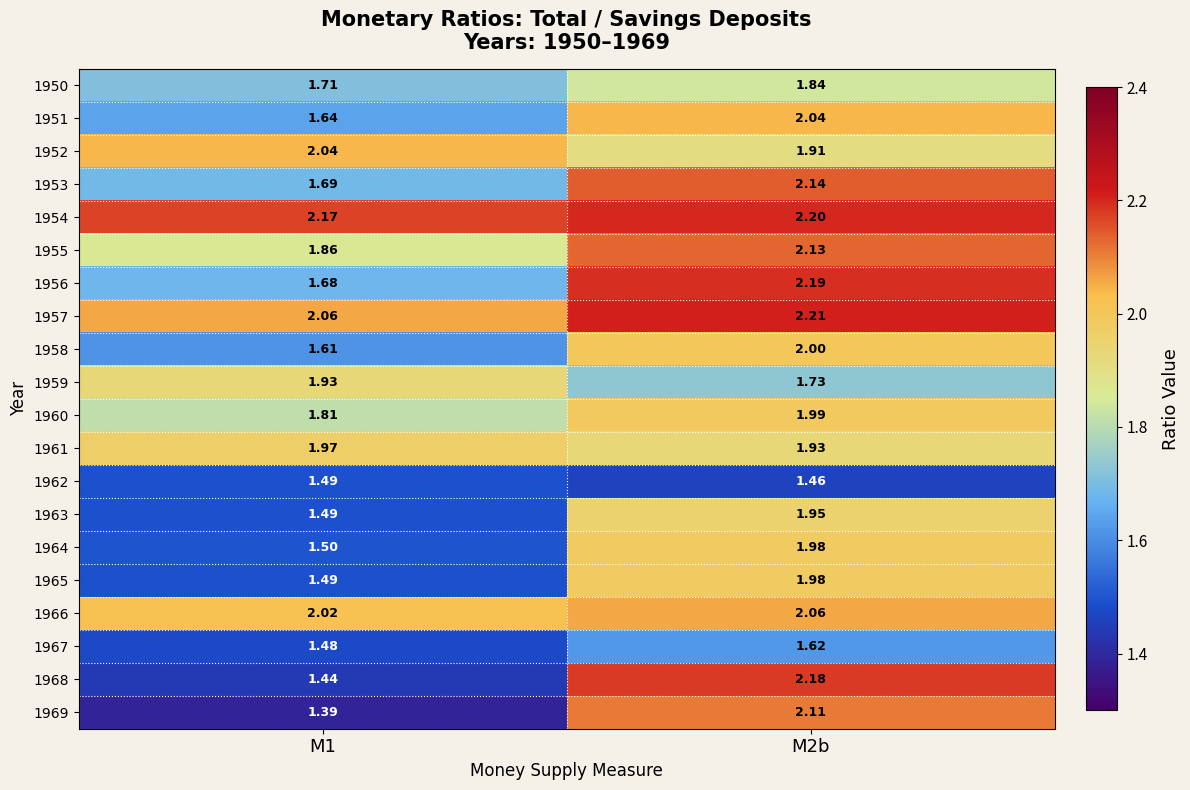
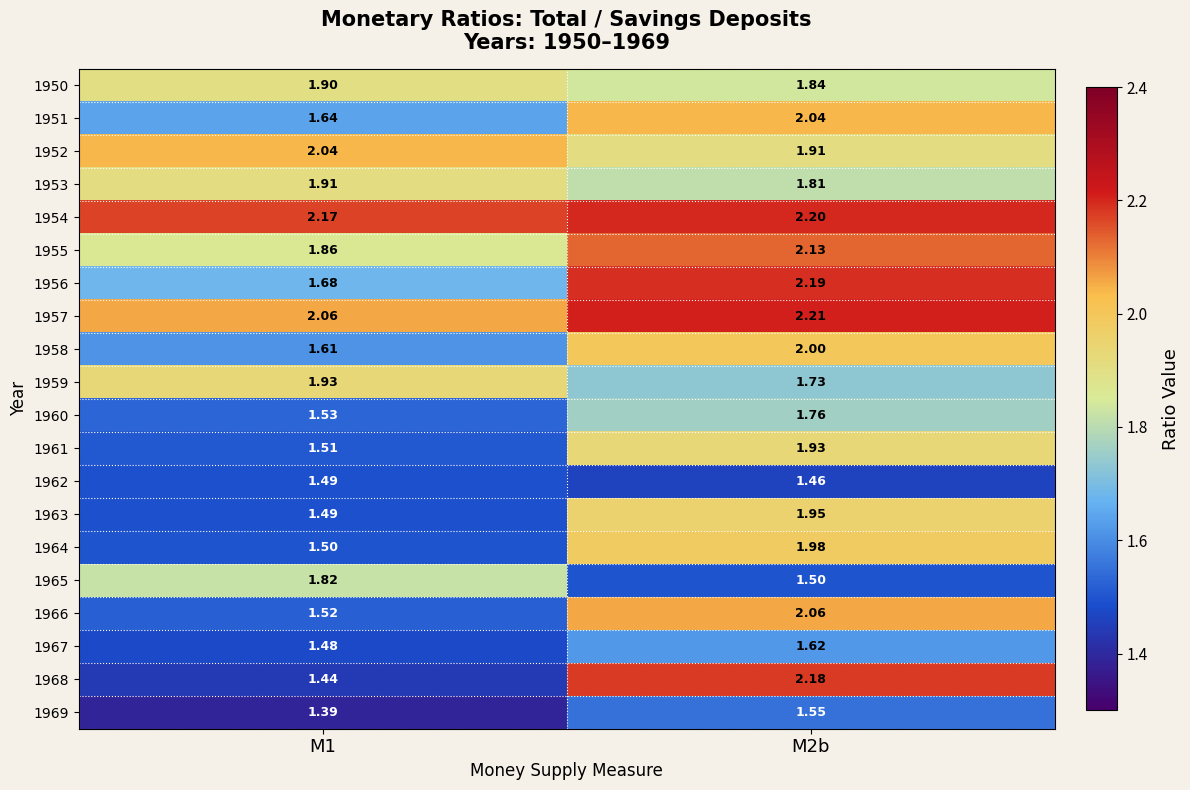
1950, M1: 1.71 -> 1.90
1953, M1: 1.69 -> 1.91
1953, M2b: 2.14 -> 1.81
1960, M1: 1.81 -> 1.53
1960, M2b: 1.99 -> 1.76
1961, M1: 1.97 -> 1.51
1965, M1: 1.49 -> 1.82
1965, M2b: 1.98 -> 1.50
1966, M1: 2.02 -> 1.52
1969, M2b: 2.11 -> 1.55
